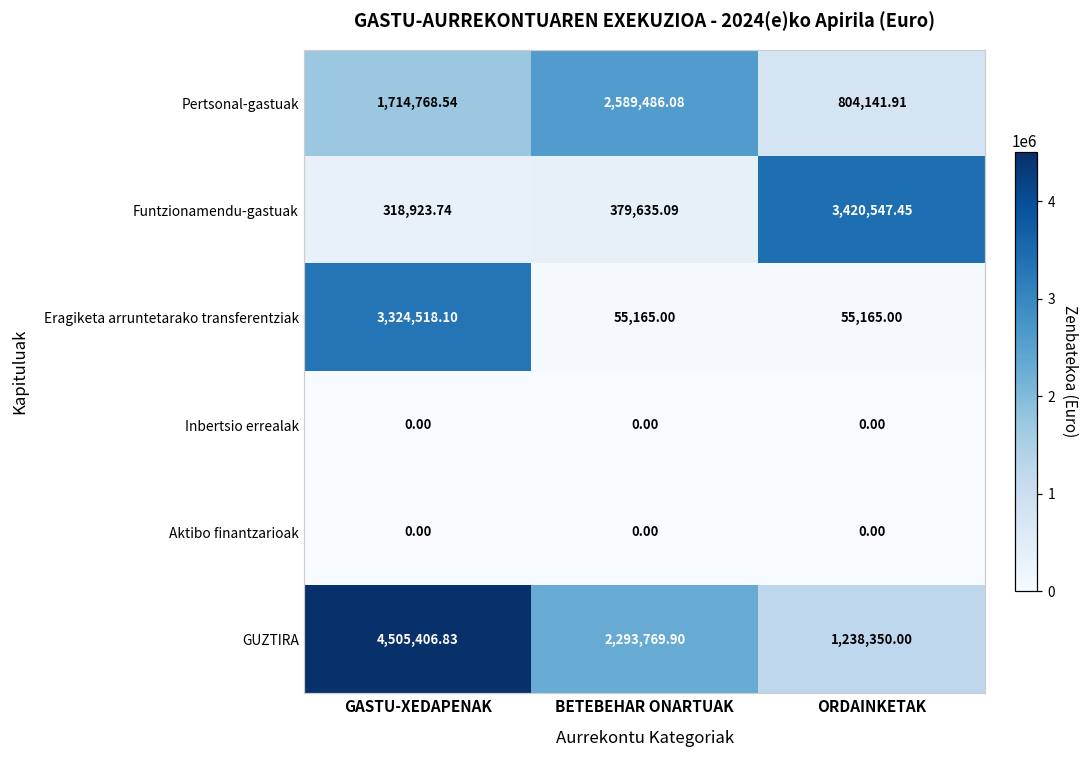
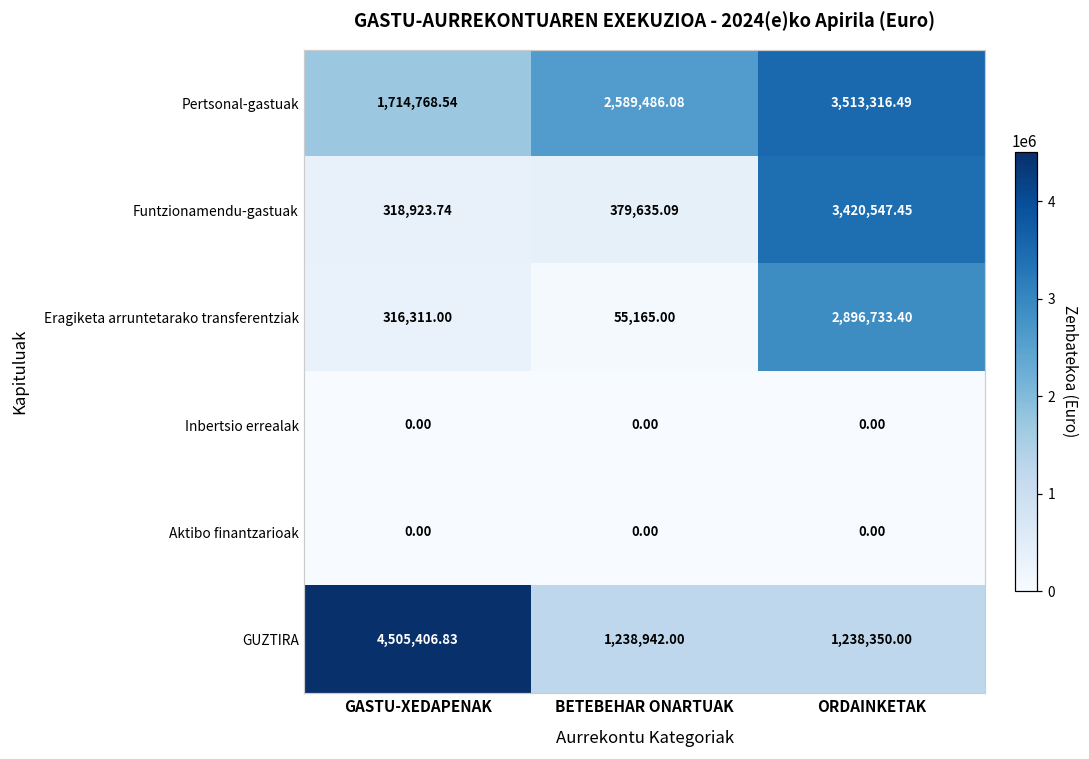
Pertsonal-gastuak, ORDAINKETAK: 804,141.91 -> 3,513,316.49
Eragiketa arruntetarako transferentziak, GASTU-XEDAPENAK: 3,324,518.10 -> 316,311.00
Eragiketa arruntetarako transferentziak, ORDAINKETAK: 55,165.00 -> 2,896,733.40
GUZTIRA, BETEBEHAR ONARTUAK: 2,293,769.90 -> 1,238,942.00
